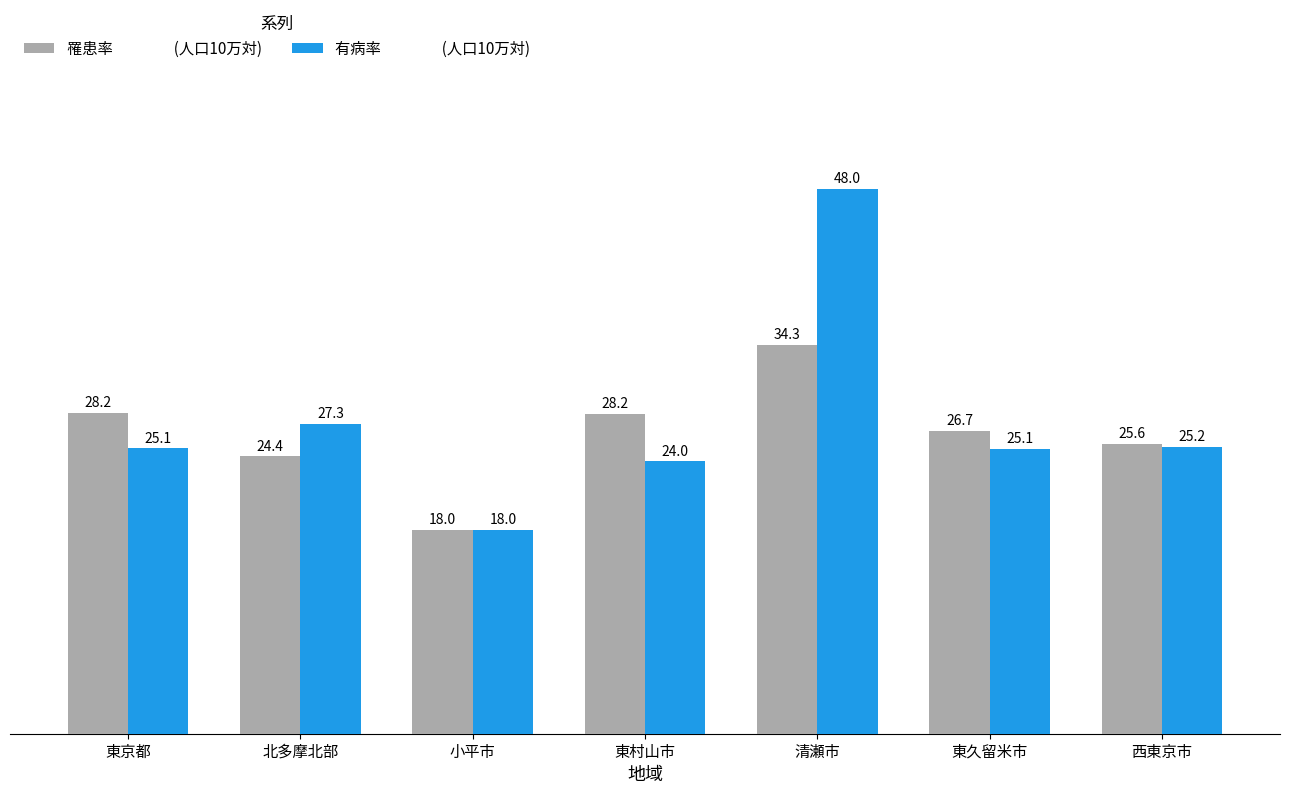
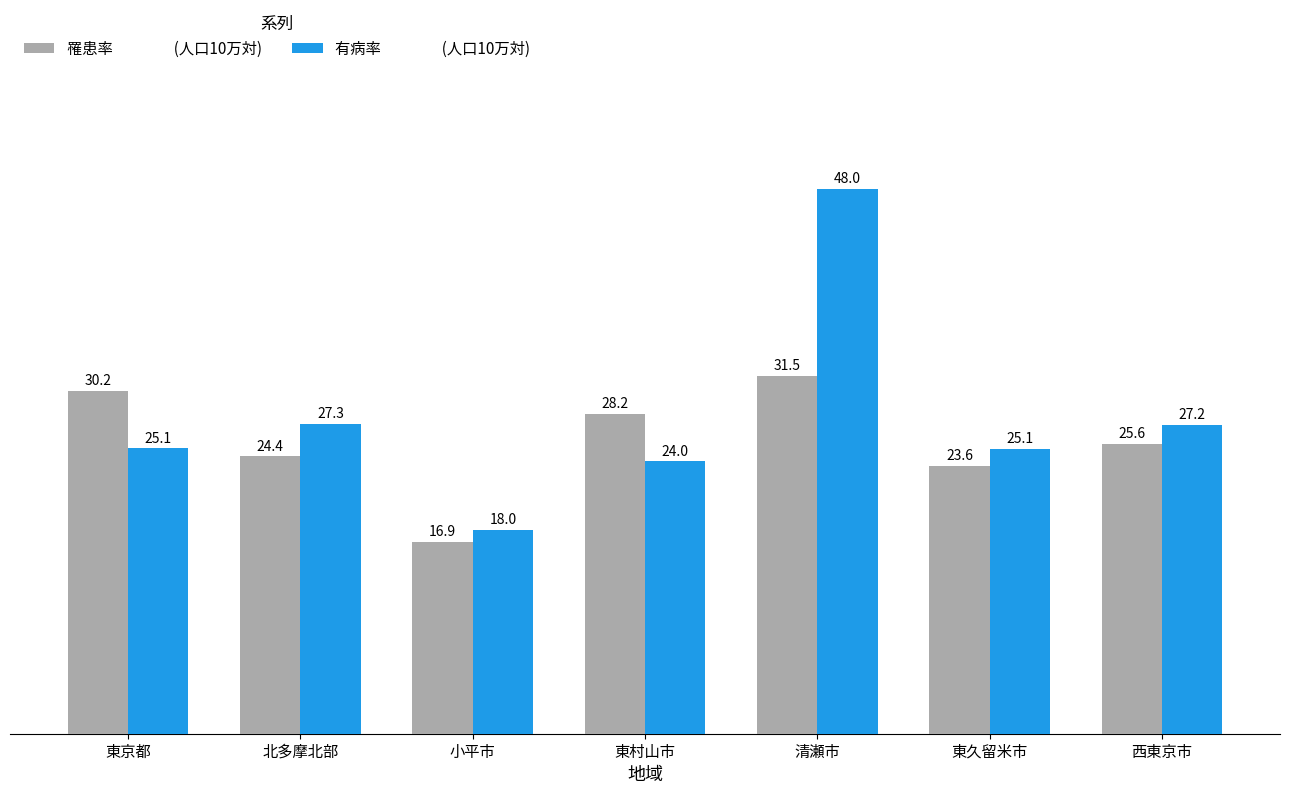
罹患率 (人口10万対), 東京都: 28.2 -> 30.2
罹患率 (人口10万対), 小平市: 18.0 -> 16.9
罹患率 (人口10万対), 清瀬市: 34.3 -> 31.5
罹患率 (人口10万対), 東久留米市: 26.7 -> 23.6
有病率 (人口10万対), 西東京市: 25.2 -> 27.2
